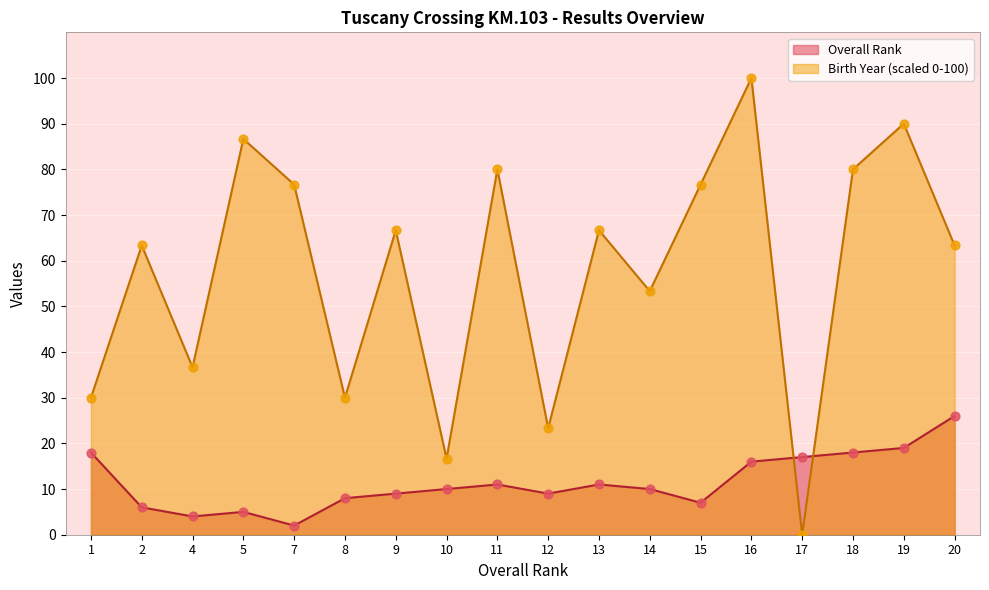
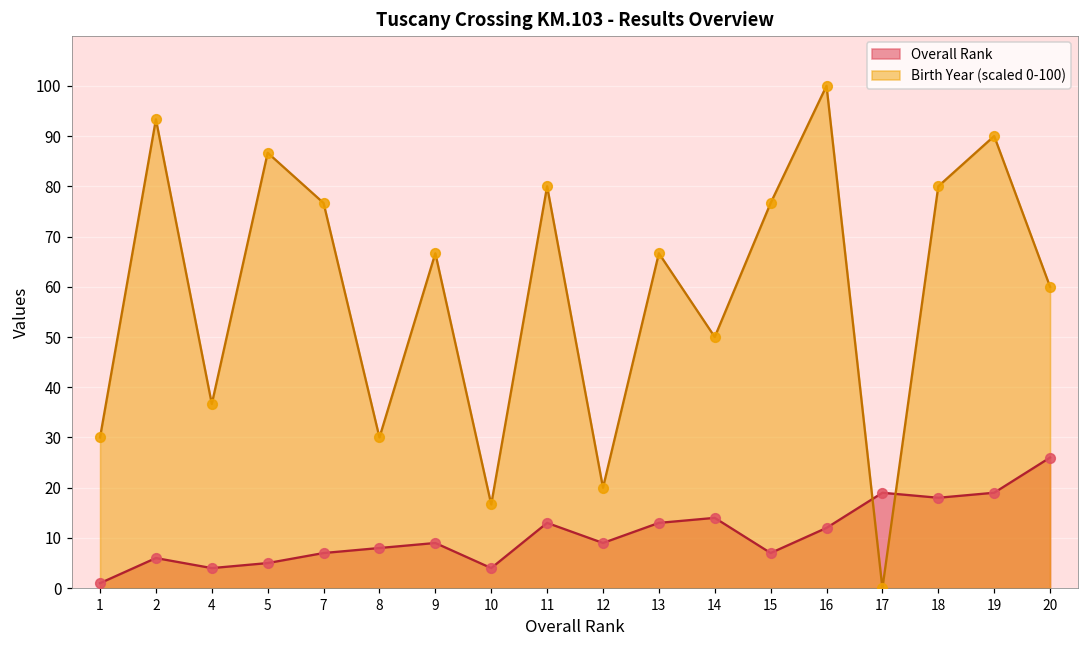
Overall Rank, 1: 18 -> 1
Birth Year (scaled 0-100), 2: 63 -> 93
Overall Rank, 7: 2 -> 7
Overall Rank, 10: 10 -> 4
Overall Rank, 11: 11 -> 13
Birth Year (scaled 0-100), 12: 23 -> 20
Overall Rank, 13: 11 -> 13
Overall Rank, 14: 10 -> 14
Birth Year (scaled 0-100), 14: 53 -> 50
Overall Rank, 16: 16 -> 12
Overall Rank, 17: 17 -> 19
Birth Year (scaled 0-100), 20: 63 -> 60
